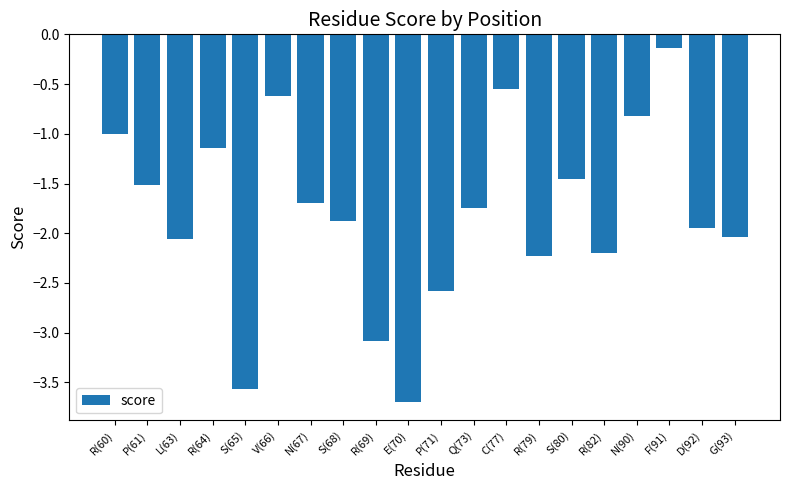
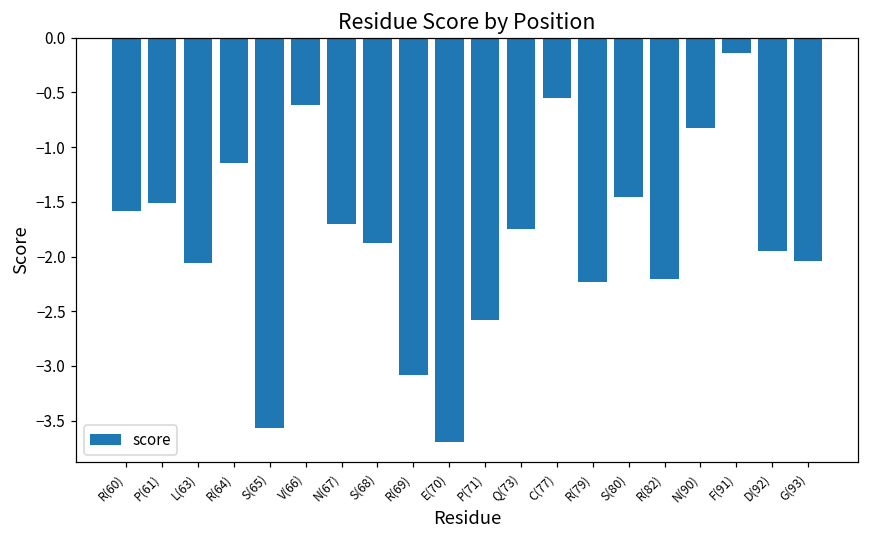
R(60): -1.0 -> -1.6
